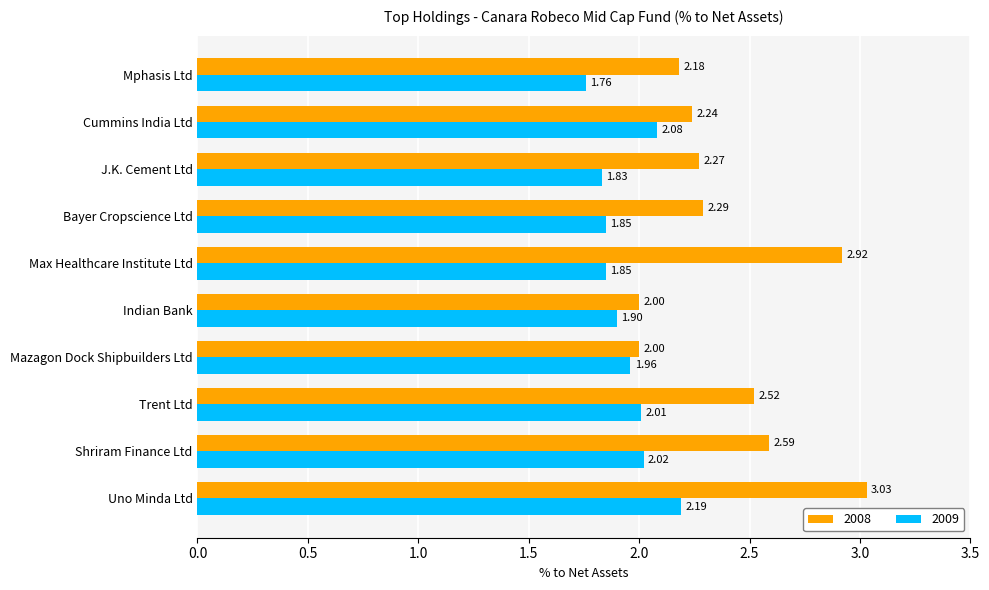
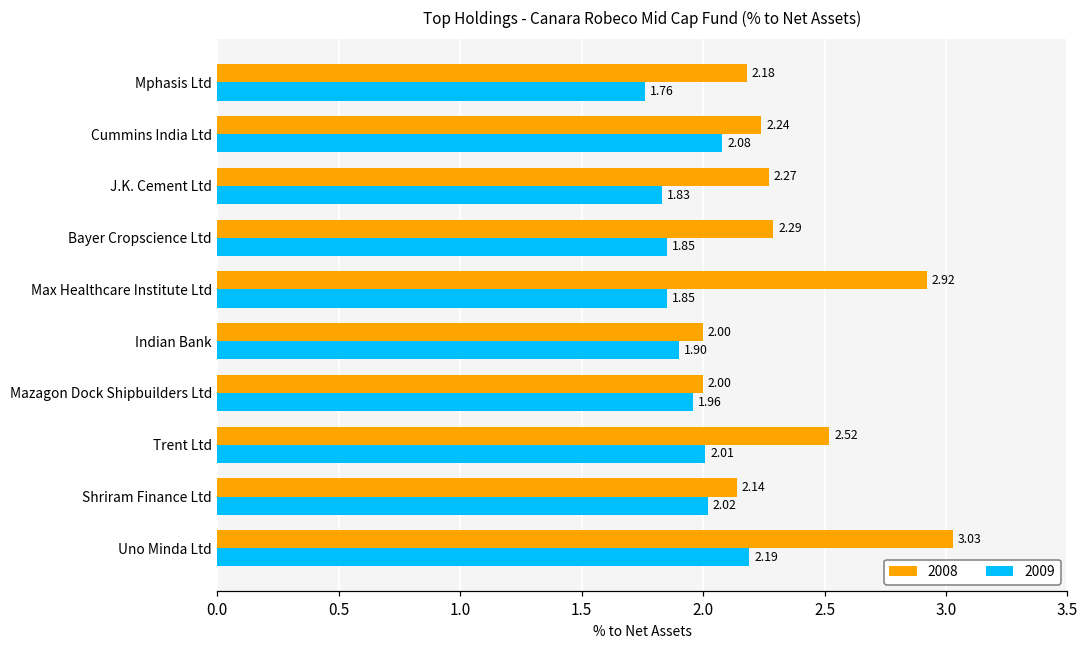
2008, Shriram Finance Ltd: 2.59 -> 2.14
